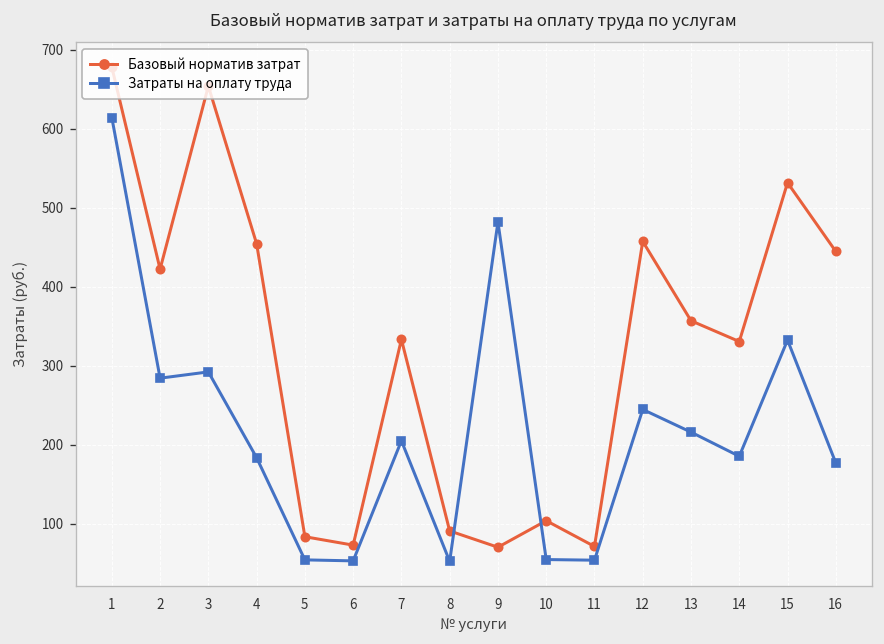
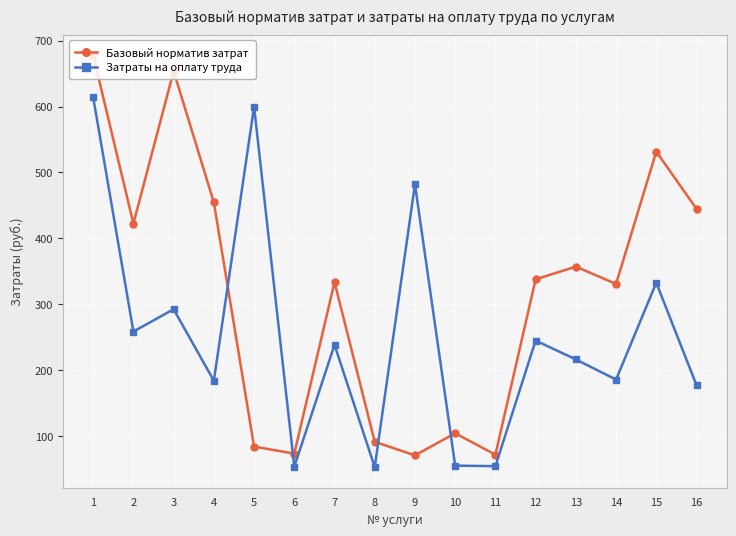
Затраты на оплату труда, 2: 280 -> 260
Затраты на оплату труда, 5: 50 -> 600
Затраты на оплату труда, 7: 210 -> 240
Базовый норматив затрат, 12: 460 -> 340
